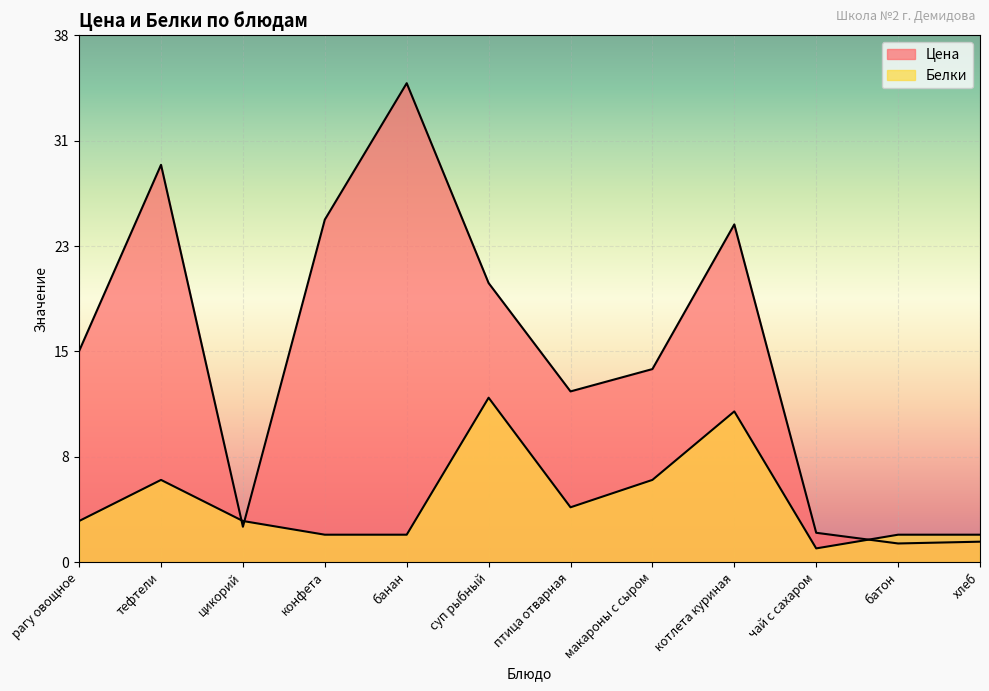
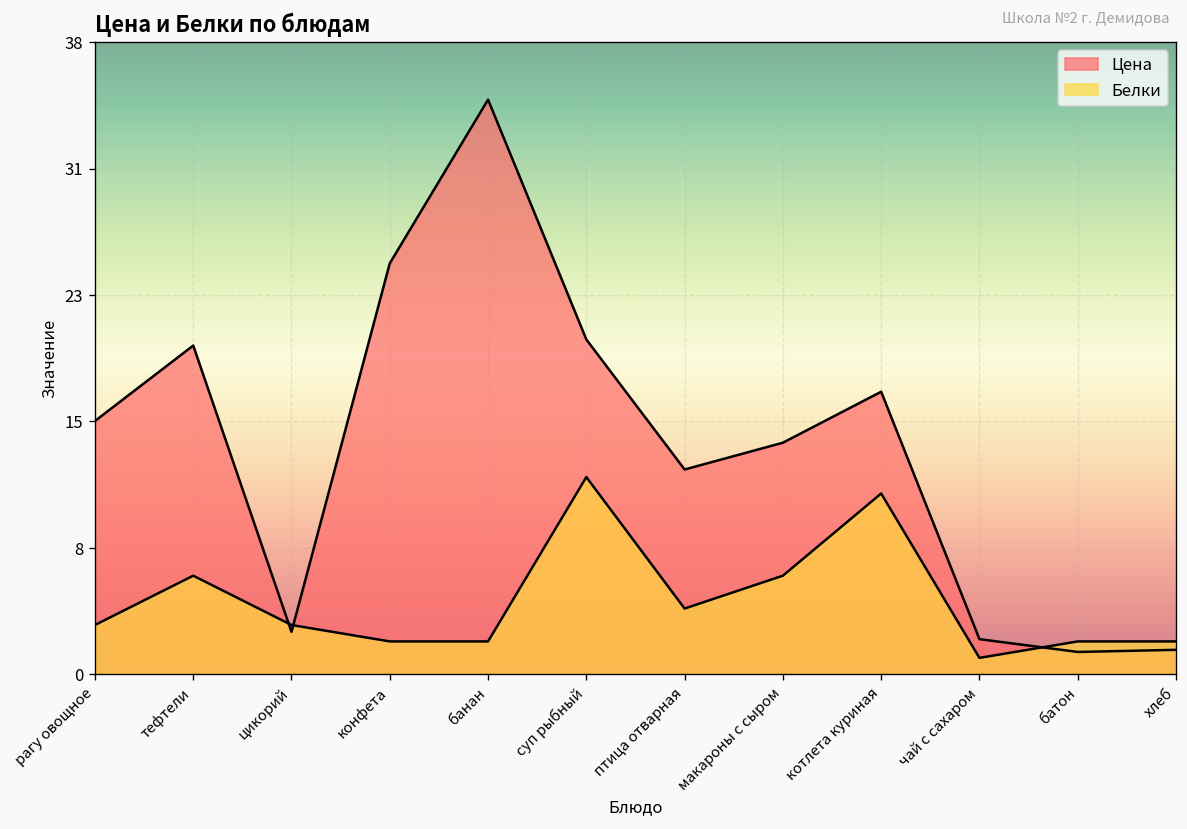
Цена, тефтели: 29 -> 20
Цена, котлета куриная: 24.7 -> 17.2
